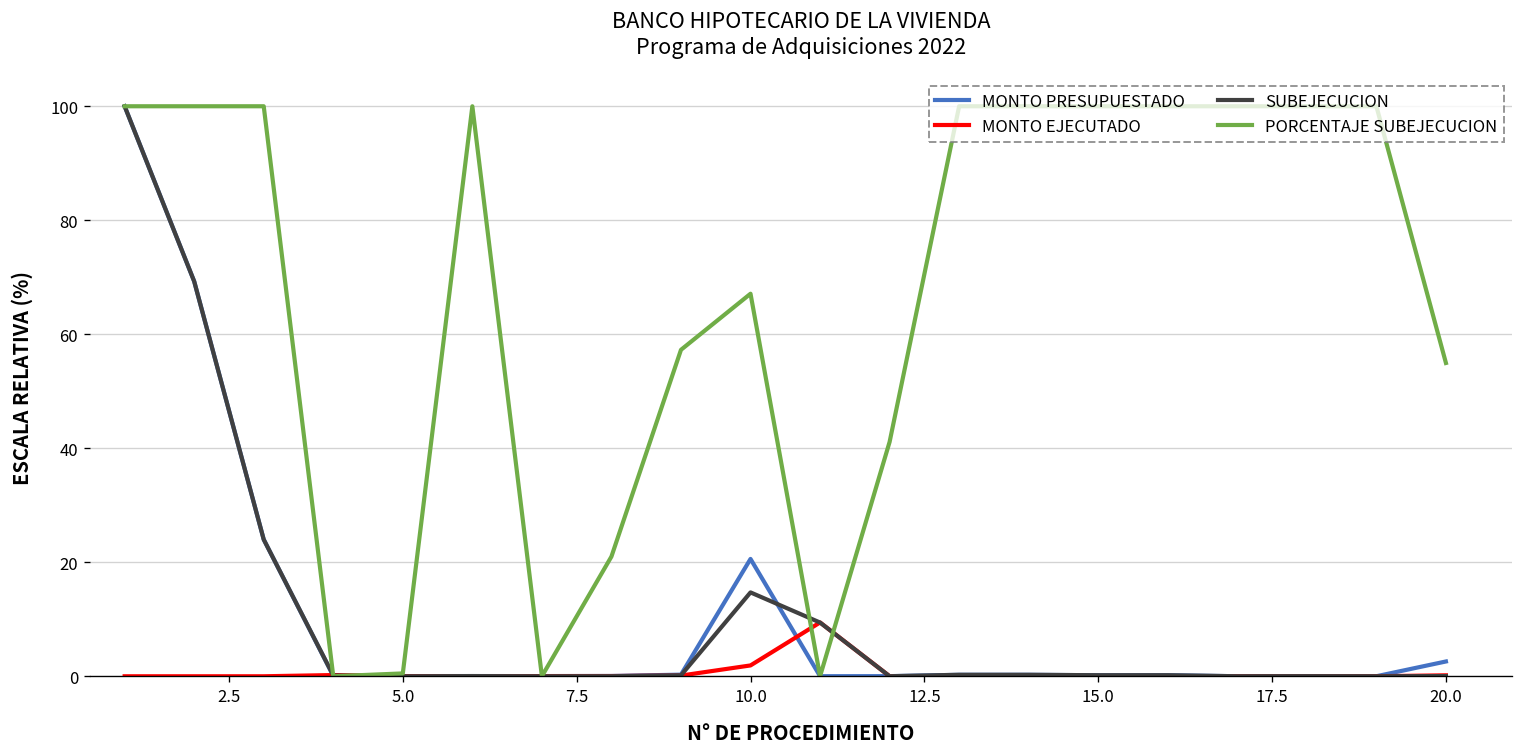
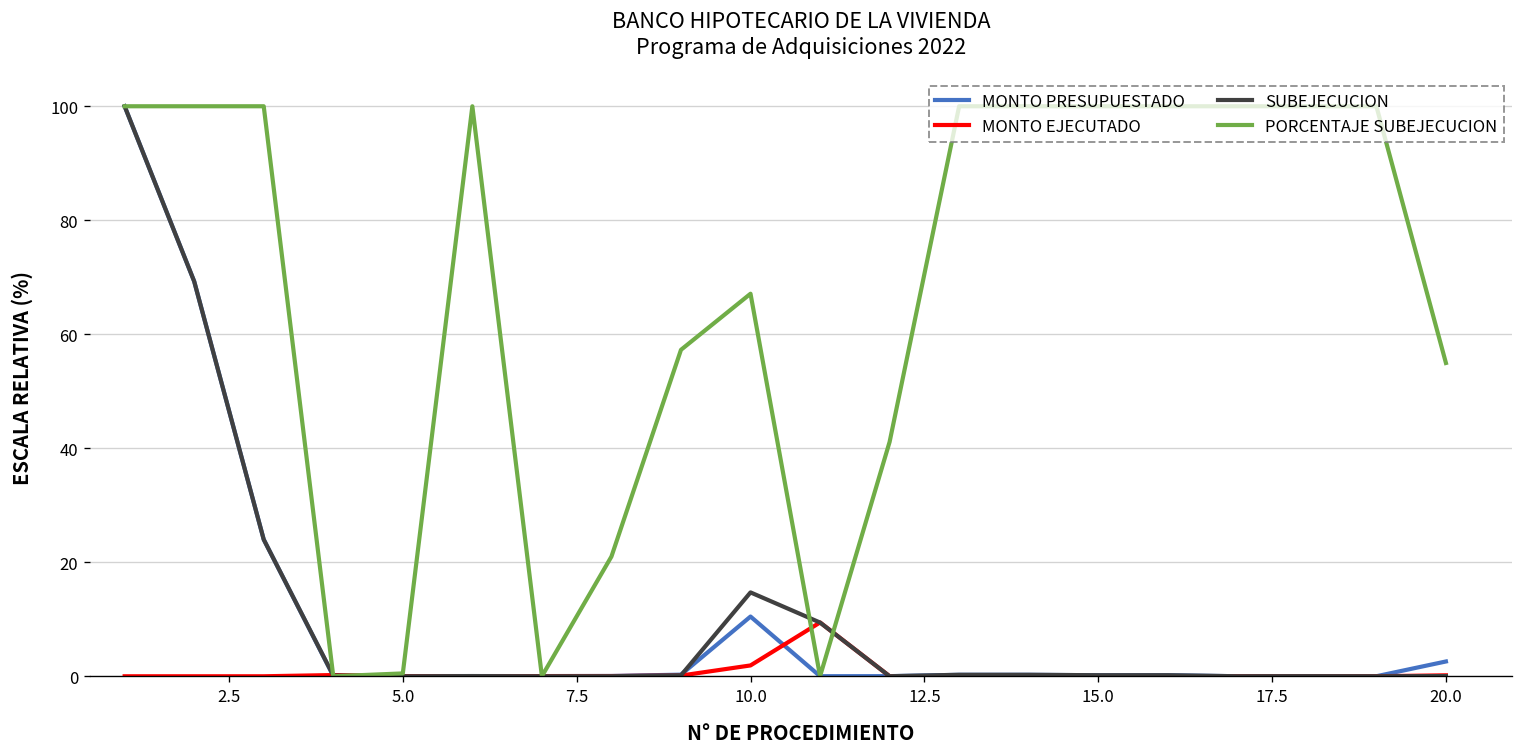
MONTO PRESUPUESTADO, 10.0: 21 -> 10
